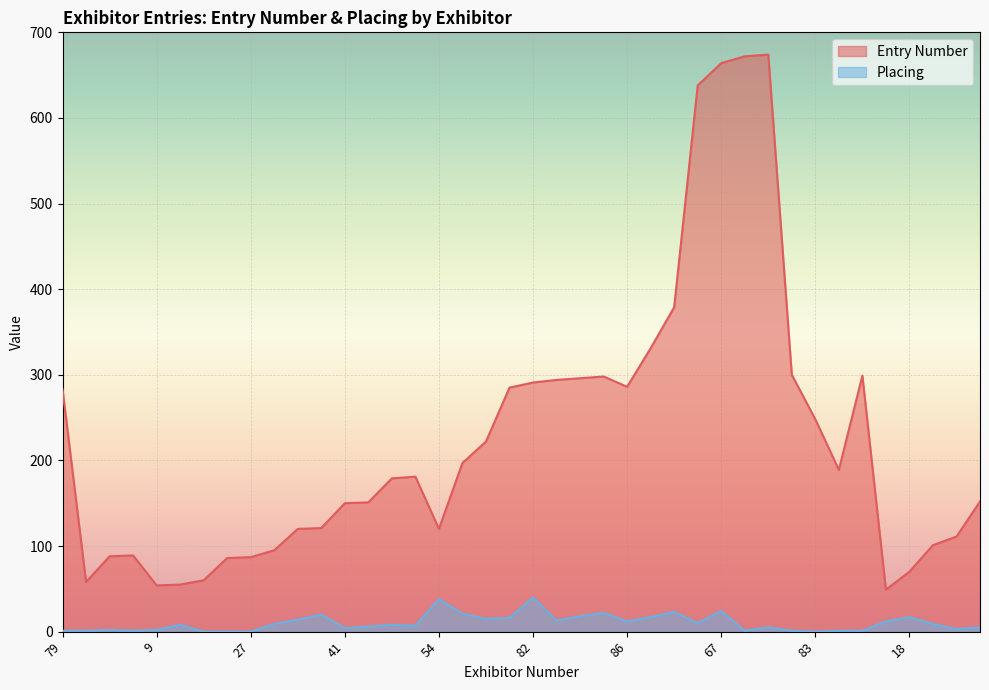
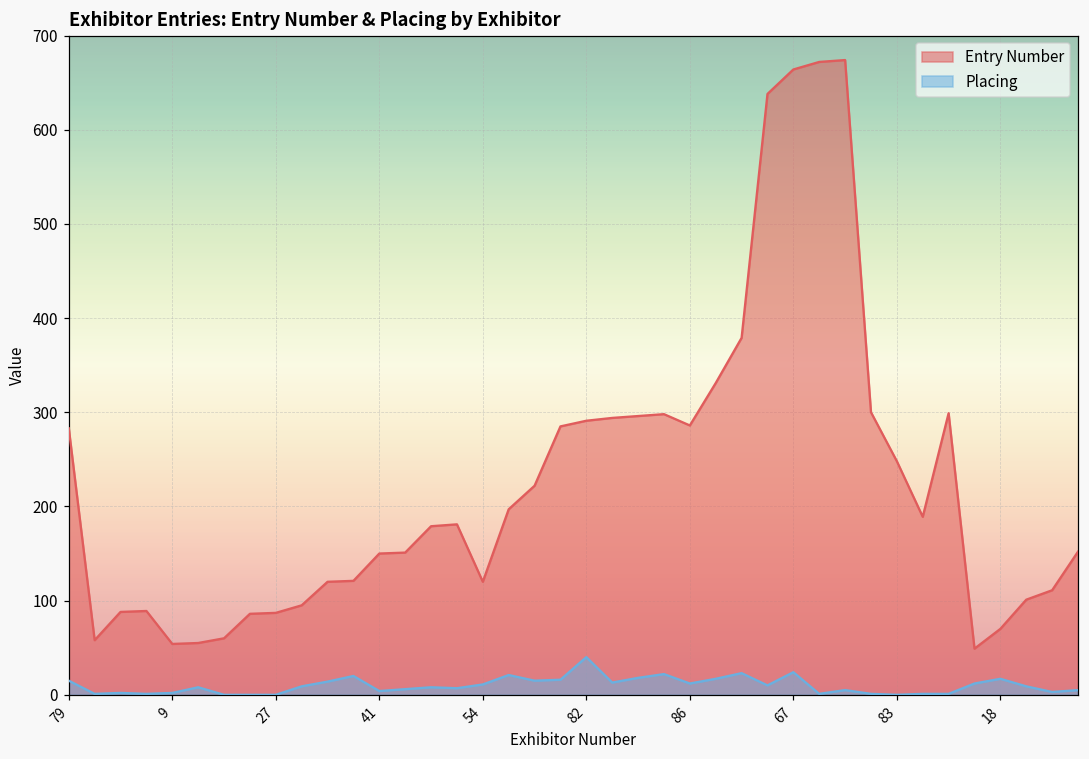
Placing, 79: 0 -> 20
Placing, 54: 40 -> 10
